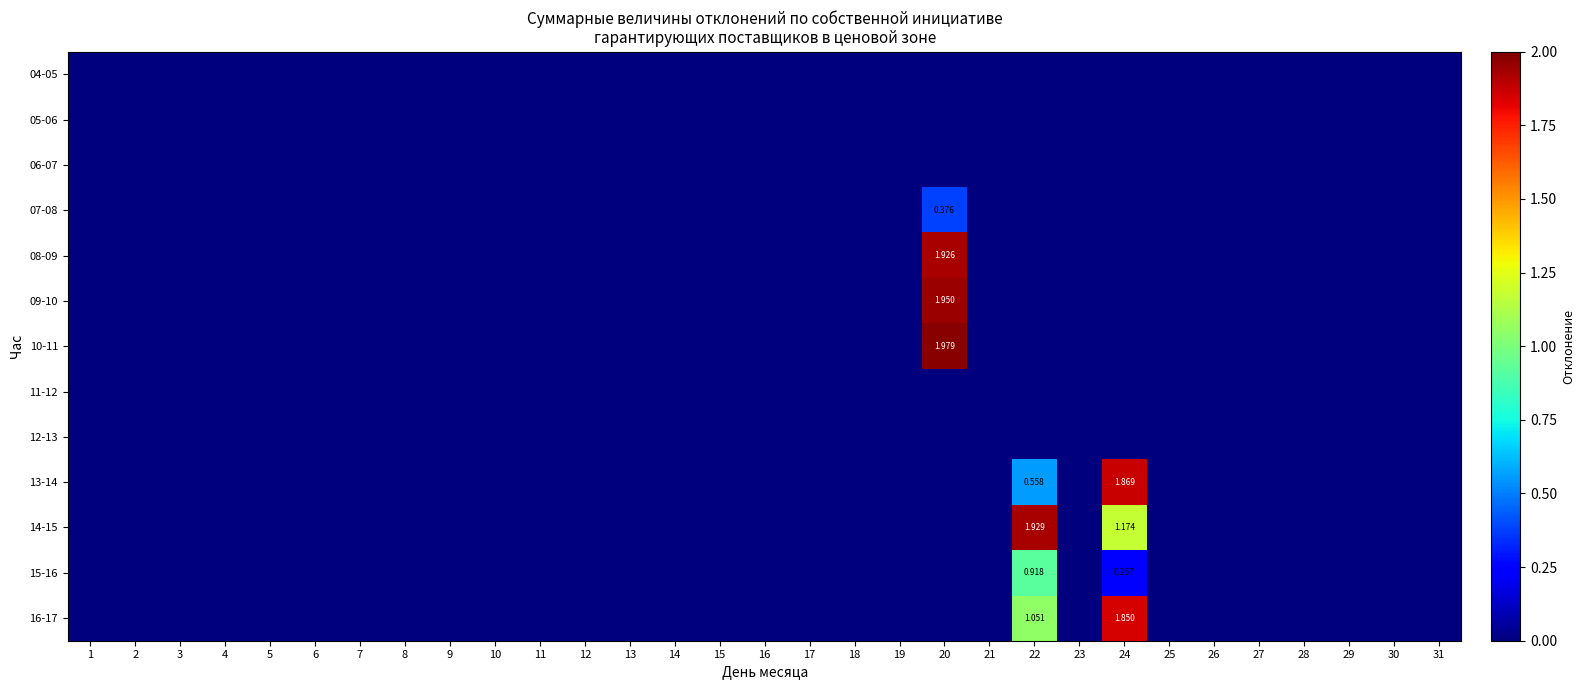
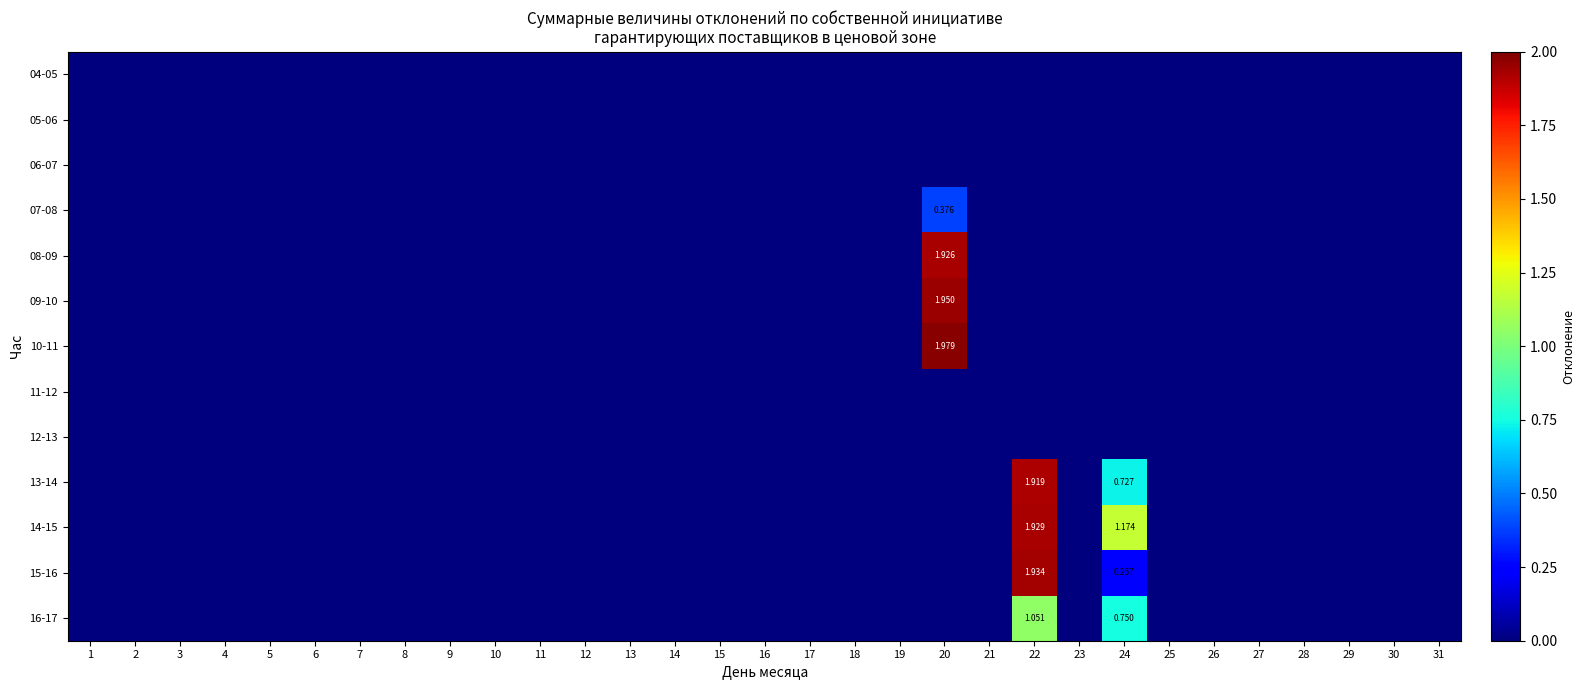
13-14, 22: 0.558 -> 1.919
13-14, 24: 1.869 -> 0.727
15-16, 22: 0.918 -> 1.934
16-17, 24: 1.850 -> 0.750
